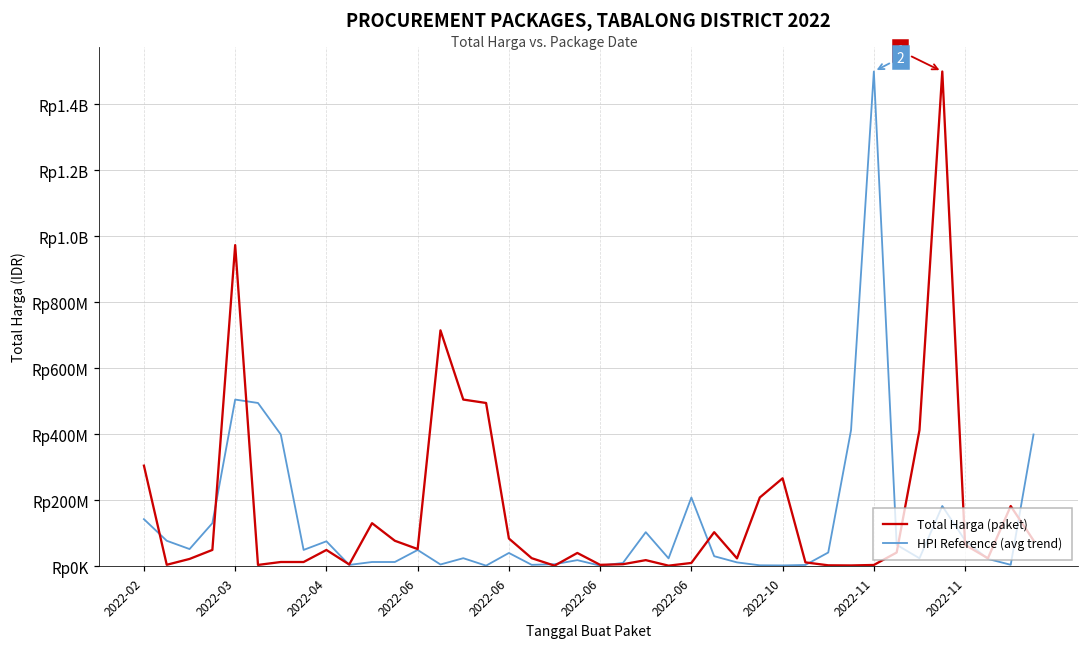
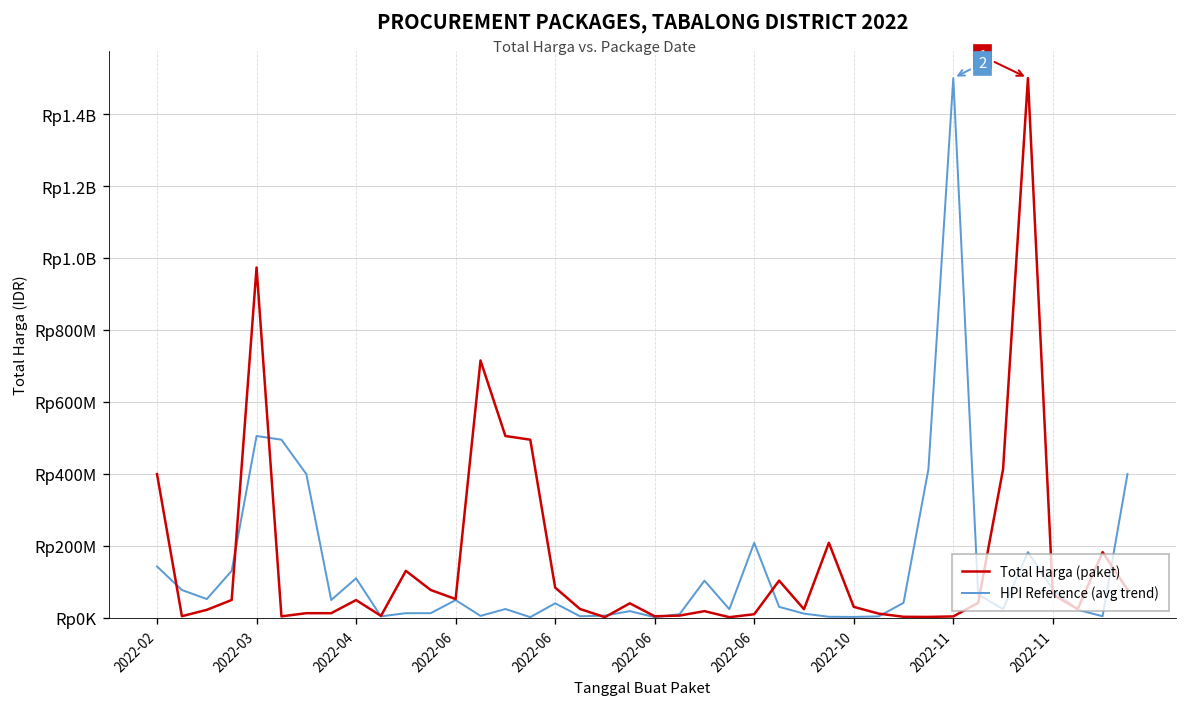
Total Harga (paket), 2022-02: Rp300000000 -> Rp400000000
HPI Reference (avg trend), 2022-04: Rp80000000 -> Rp110000000
Total Harga (paket), 2022-10: Rp270000000 -> Rp30000000
